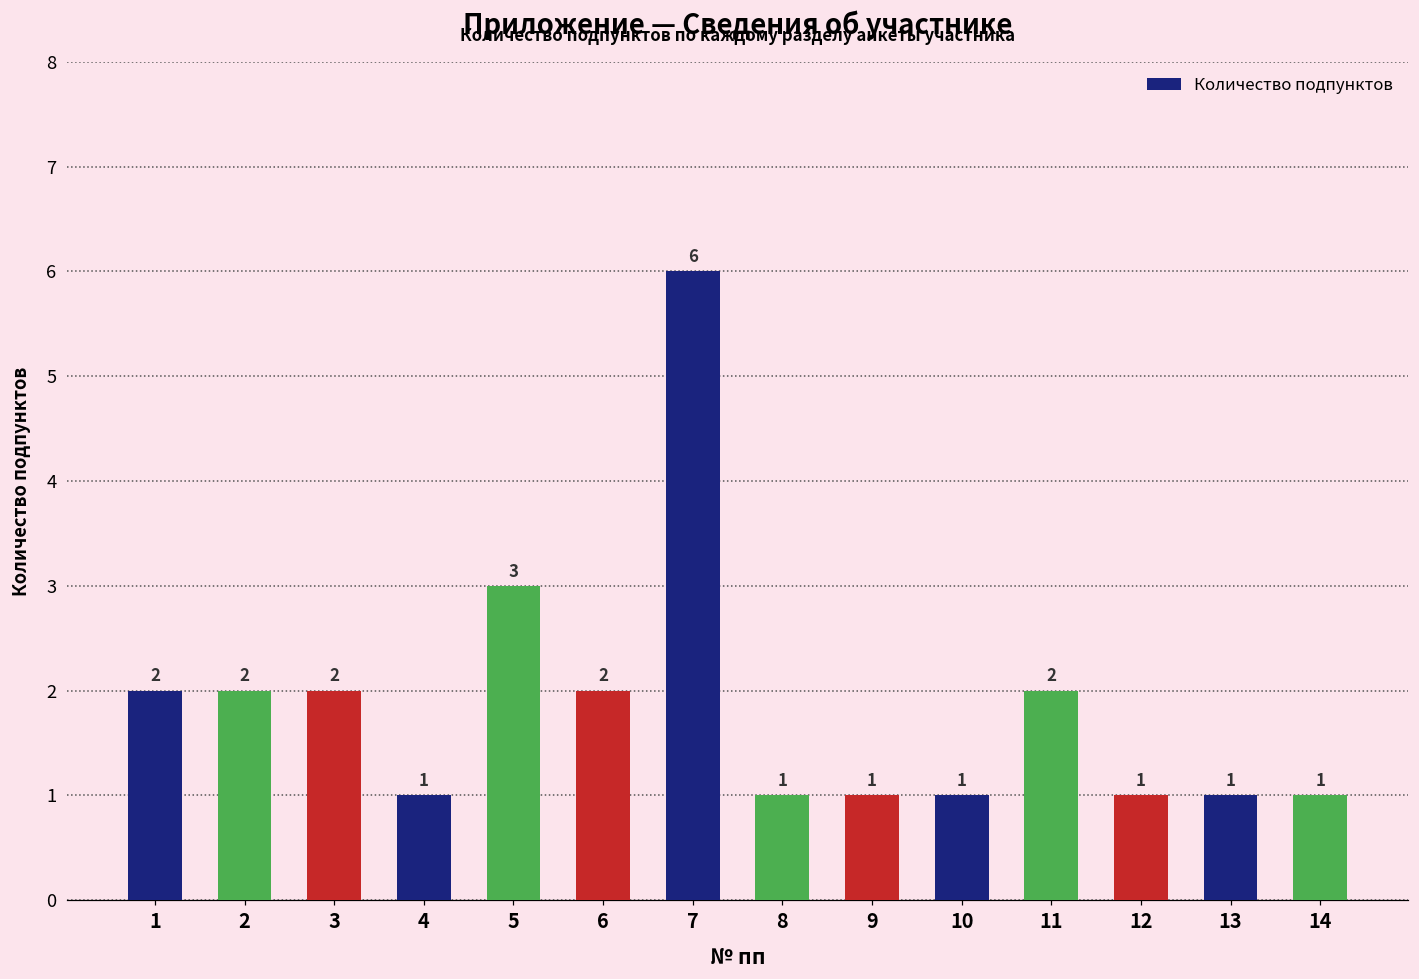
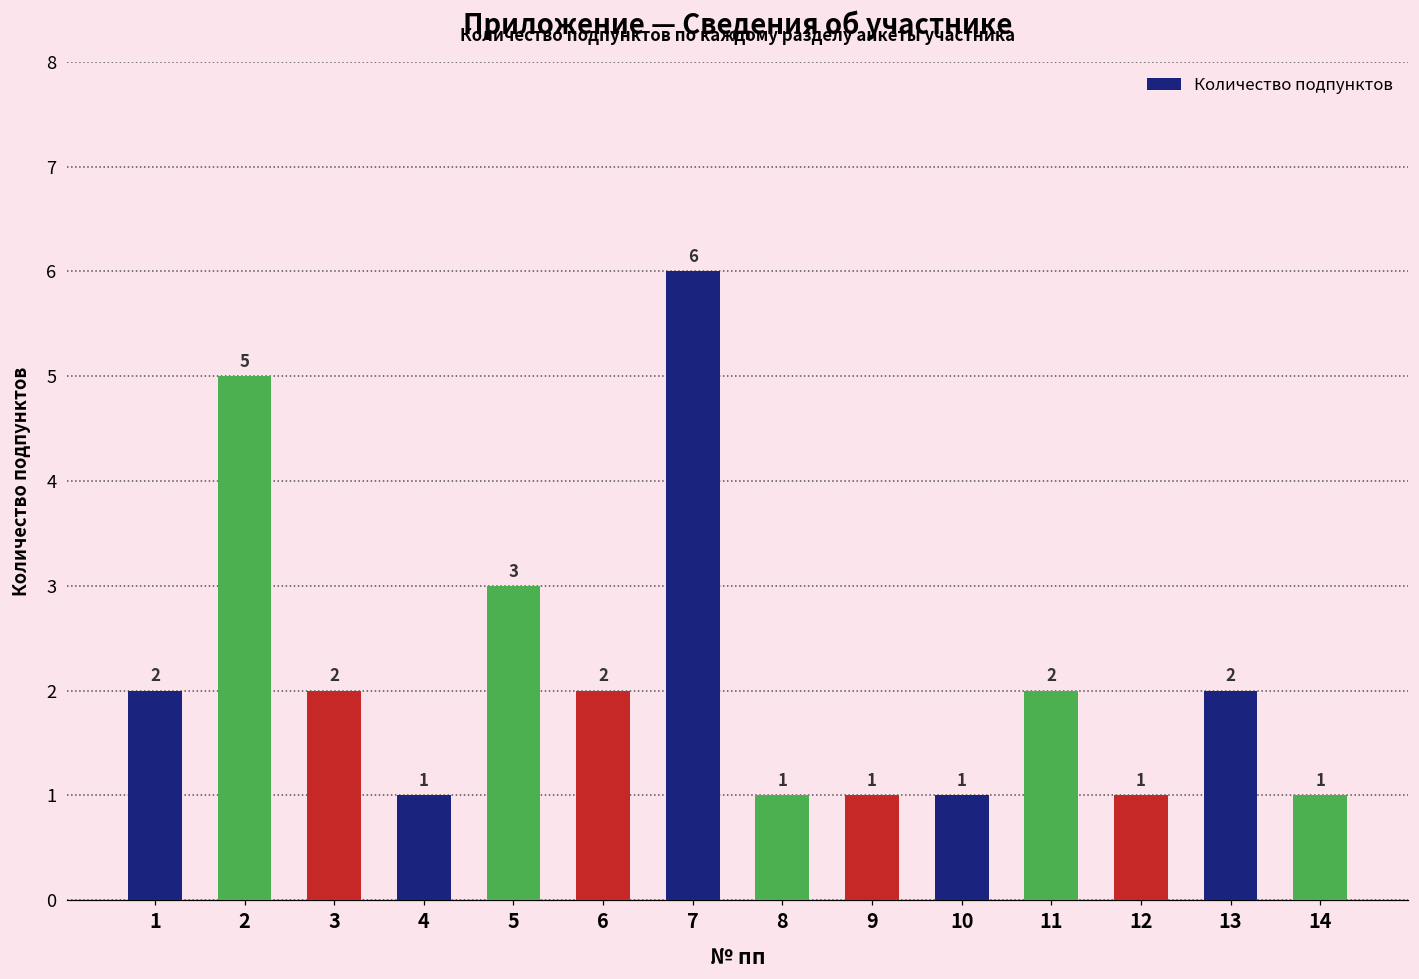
2: 2 -> 5
13: 1 -> 2
